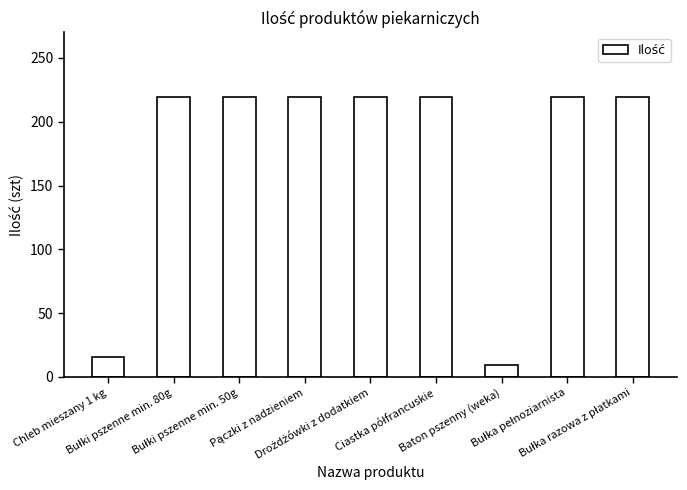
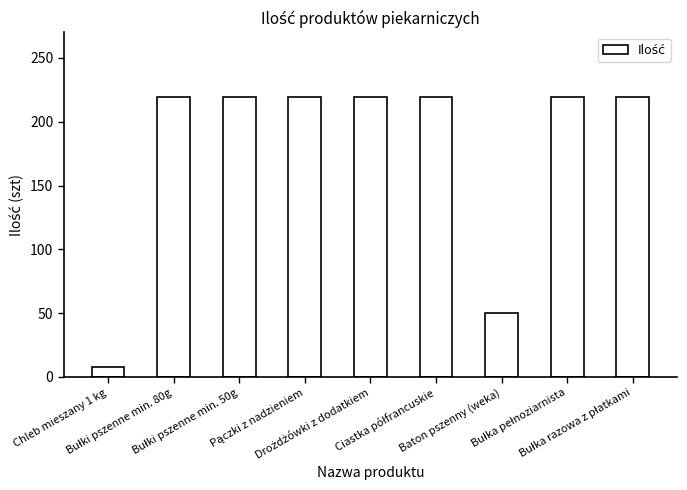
Chleb mieszany 1 kg: 16 -> 8
Baton pszenny (weka): 9 -> 50
